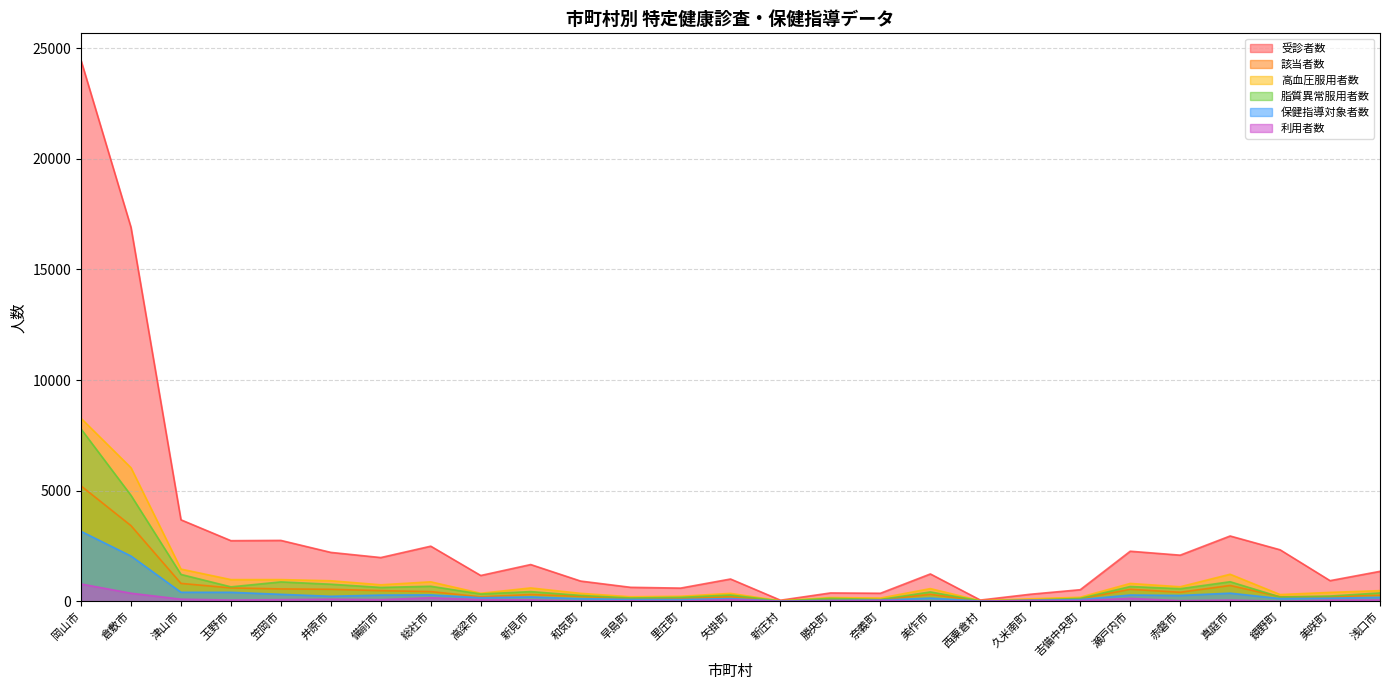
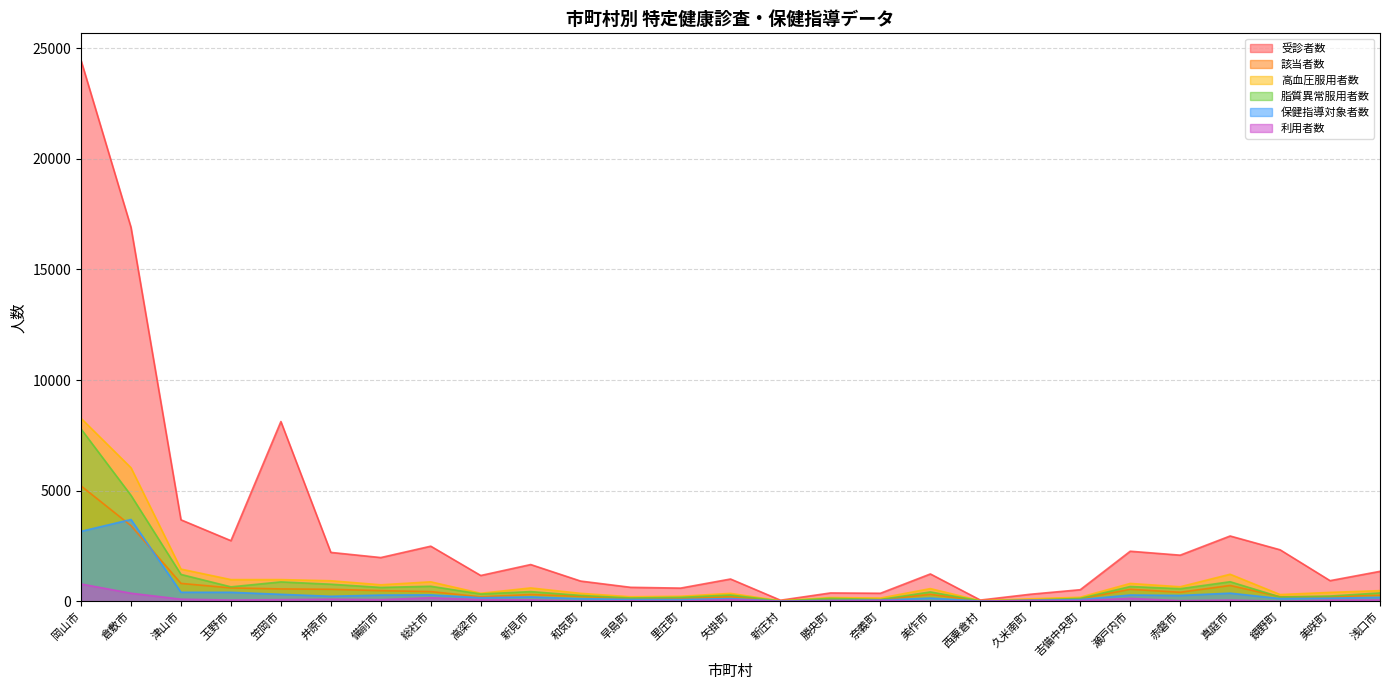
保健指導対象者数, 倉敷市: 2000 -> 3700
受診者数, 笠岡市: 2800 -> 8100
